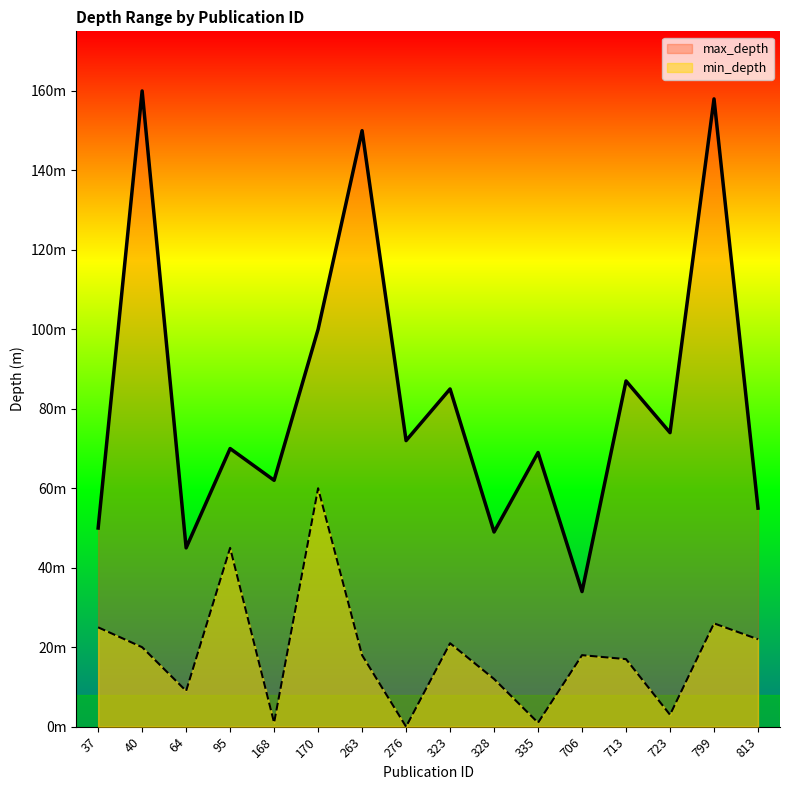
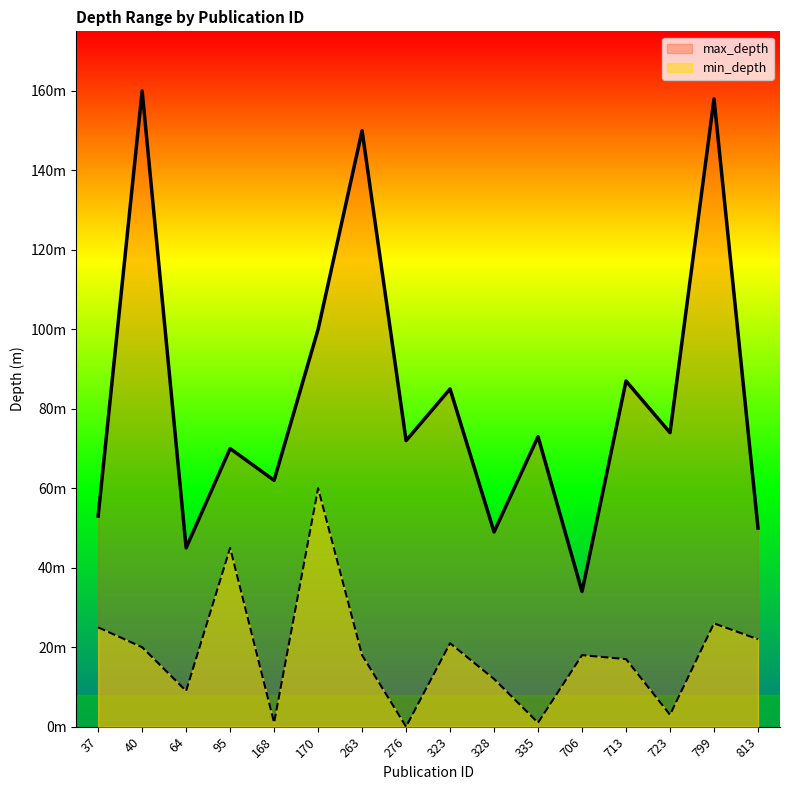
max_depth, 37: 50m -> 53m
max_depth, 335: 69m -> 73m
max_depth, 813: 55m -> 50m
